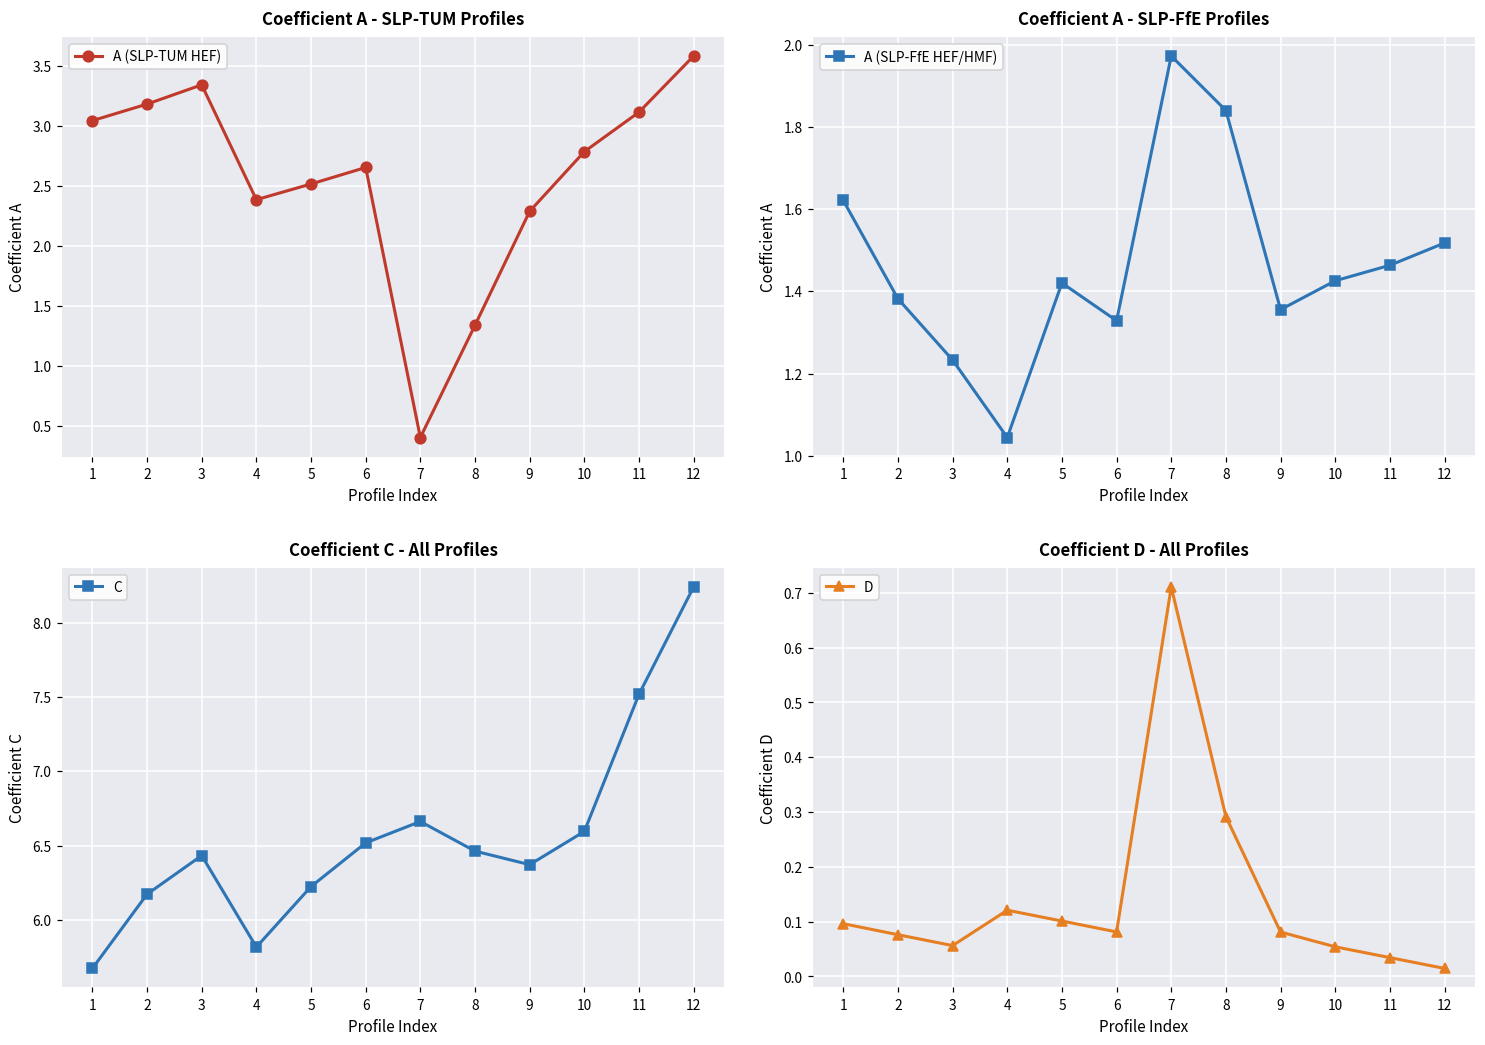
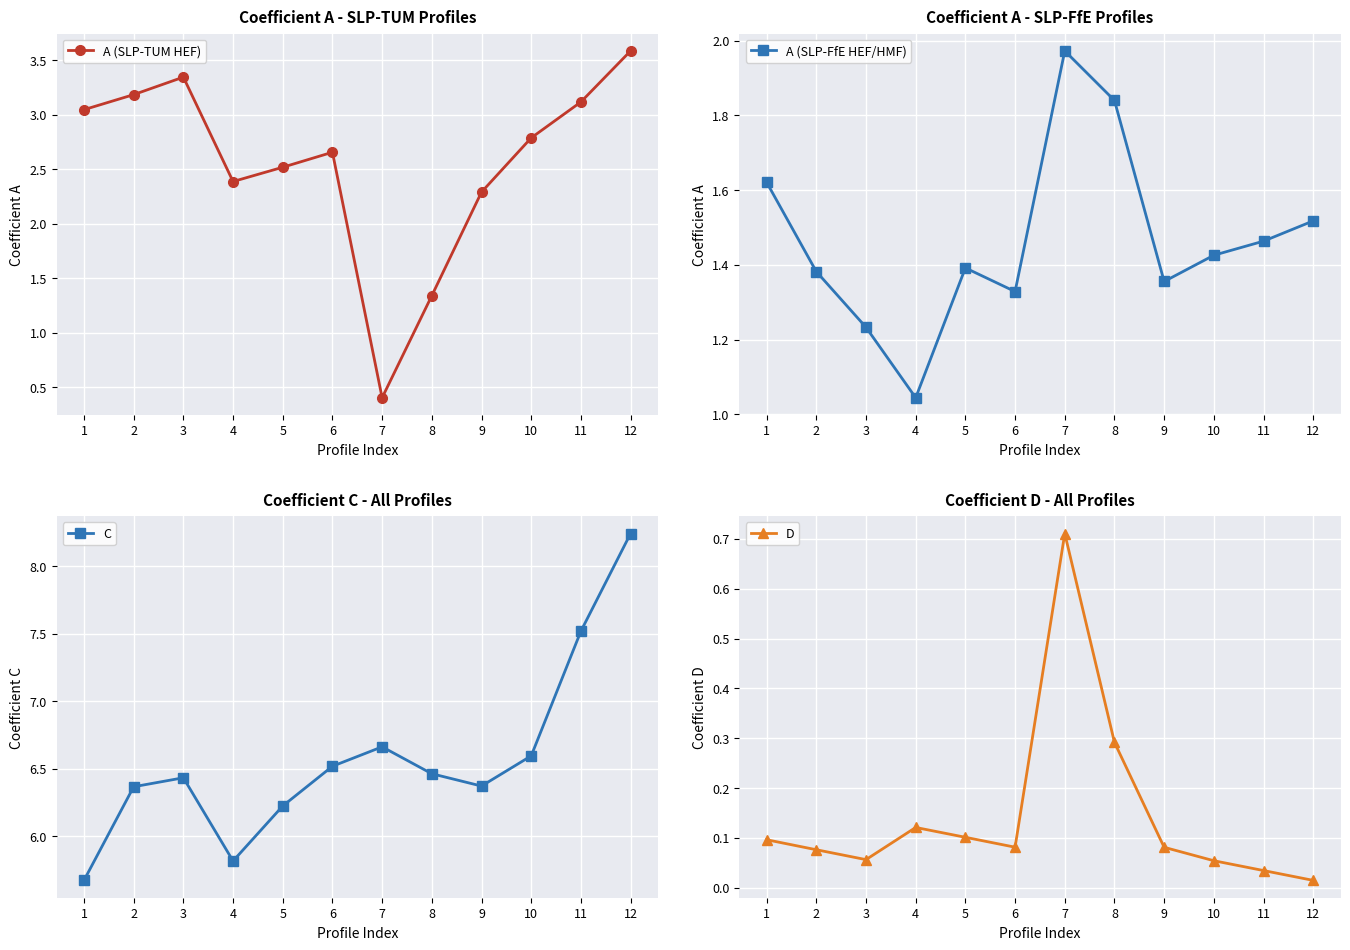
Coefficient A - SLP-FfE Profiles, 5: 1.42 -> 1.39
Coefficient C - All Profiles, 2: 6.17 -> 6.37
